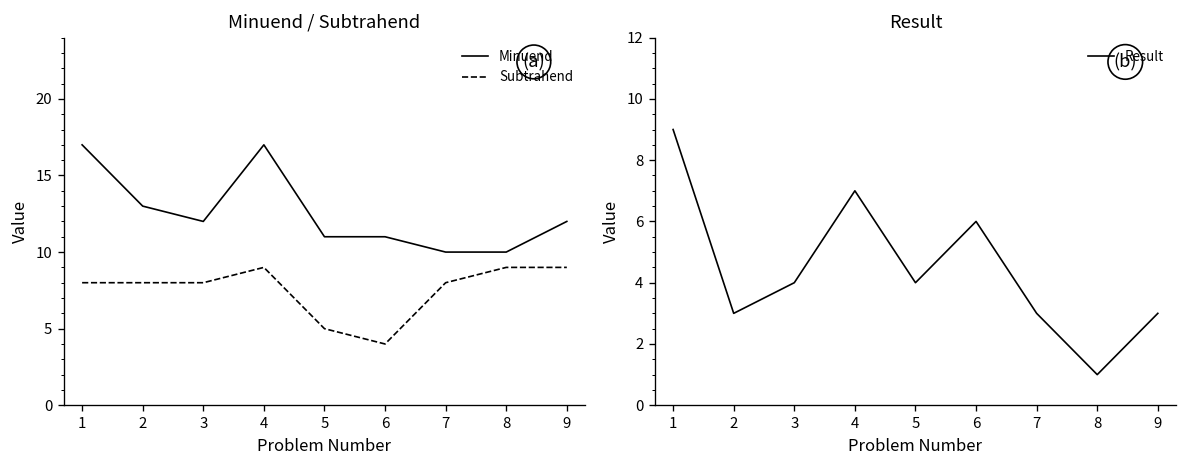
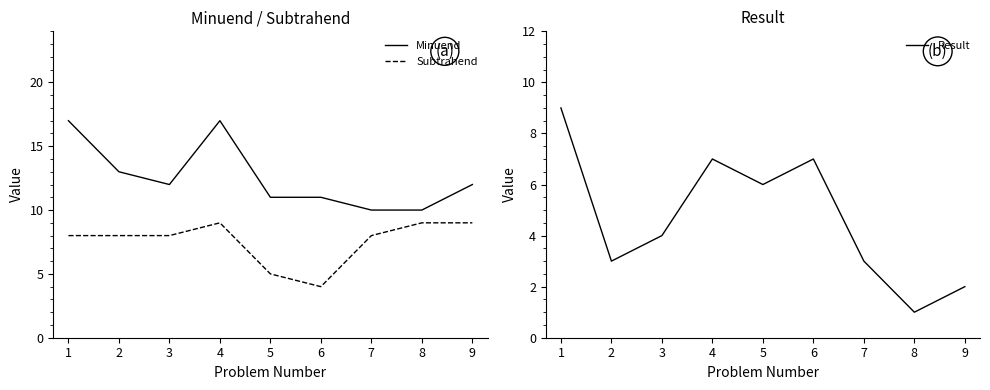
Result, 5: 4 -> 6
Result, 6: 6 -> 7
Result, 9: 3 -> 2
